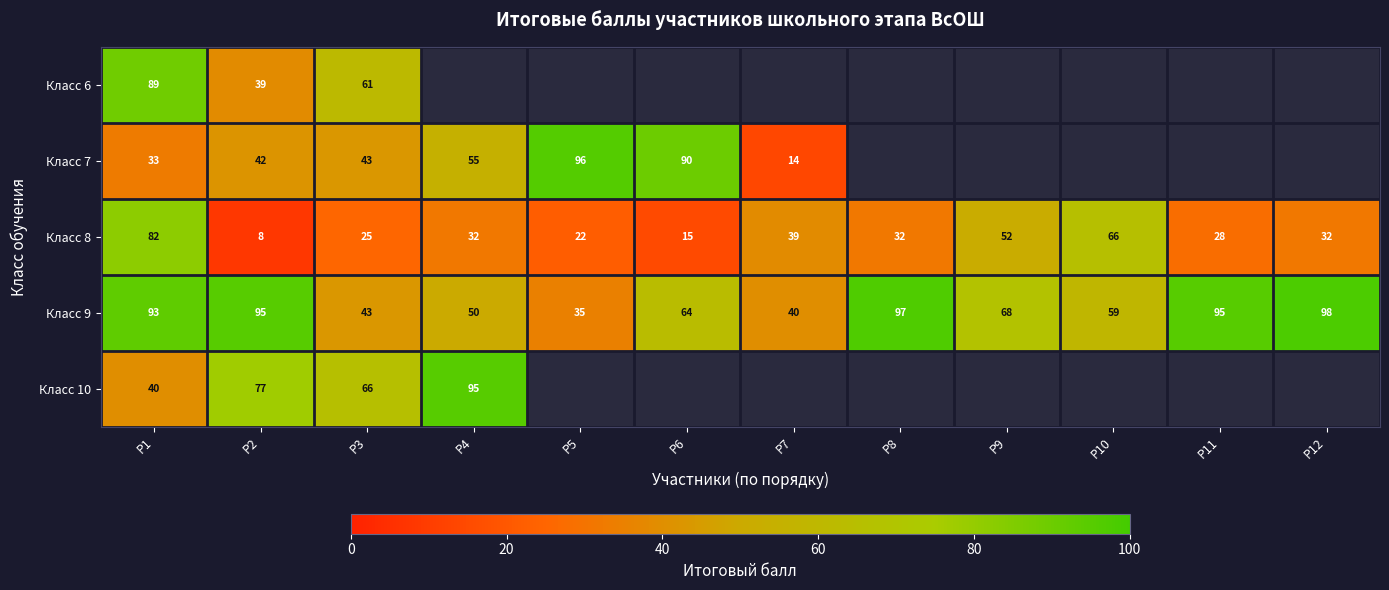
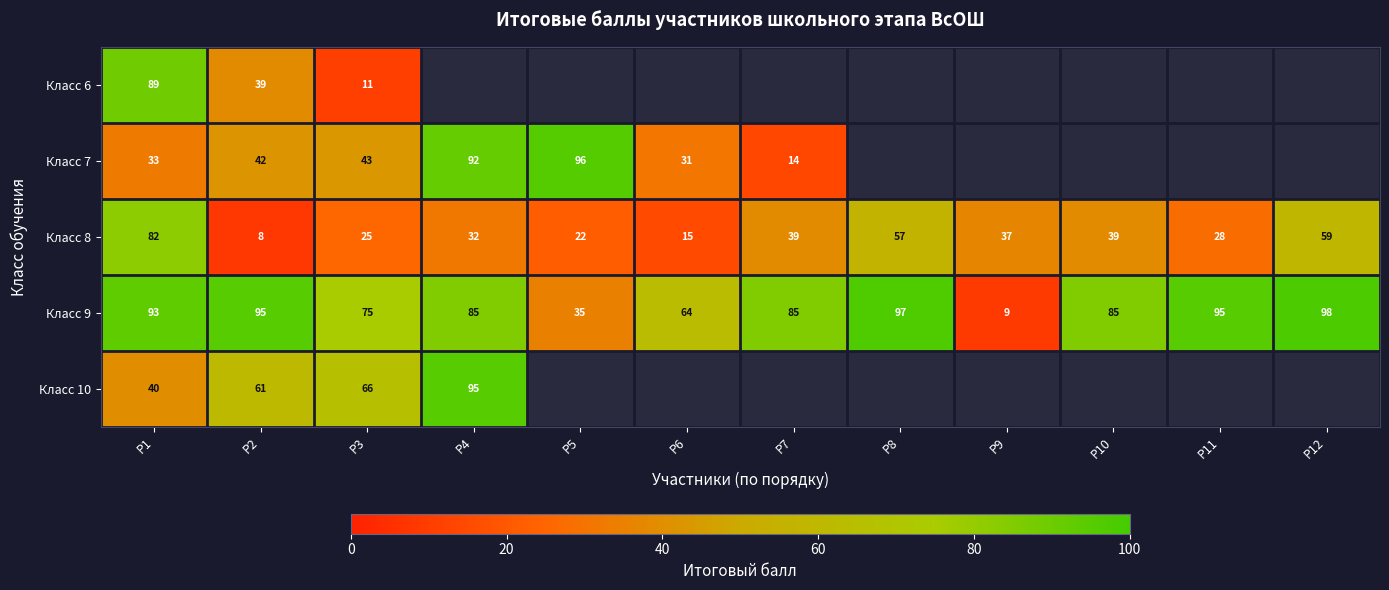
Класс 6, P3: 61 -> 11
Класс 7, P4: 55 -> 92
Класс 7, P6: 90 -> 31
Класс 8, P8: 32 -> 57
Класс 8, P9: 52 -> 37
Класс 8, P10: 66 -> 39
Класс 8, P12: 32 -> 59
Класс 9, P3: 43 -> 75
Класс 9, P4: 50 -> 85
Класс 9, P7: 40 -> 85
Класс 9, P9: 68 -> 9
Класс 9, P10: 59 -> 85
Класс 10, P2: 77 -> 61
